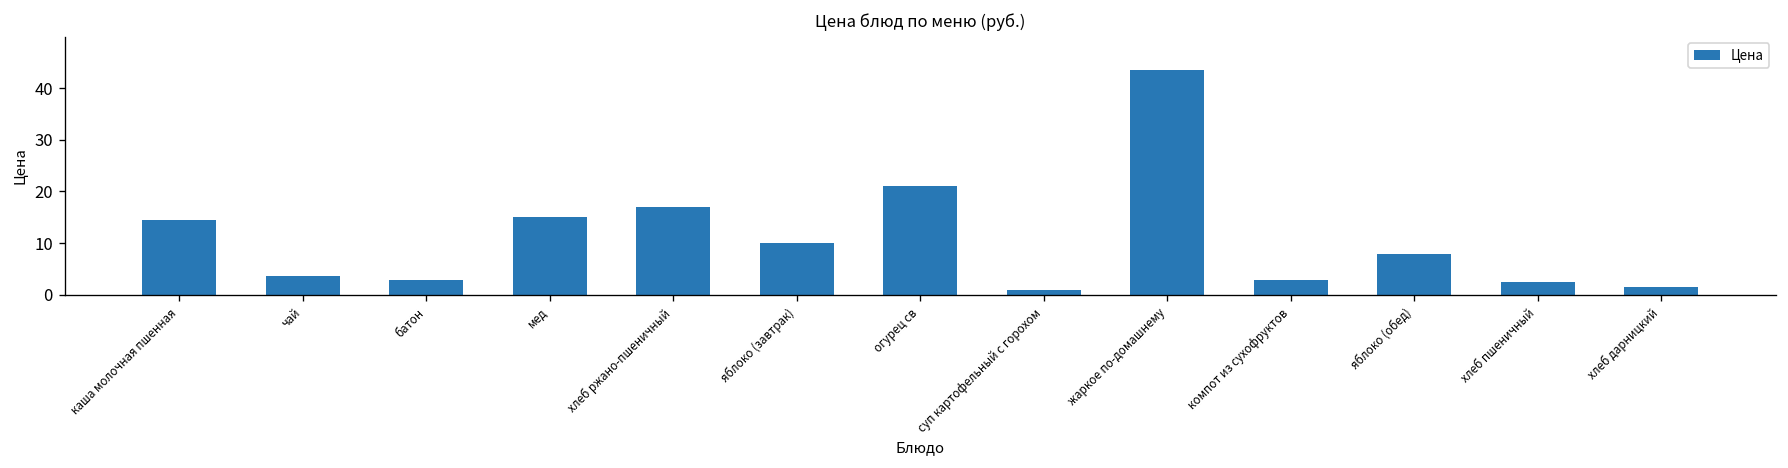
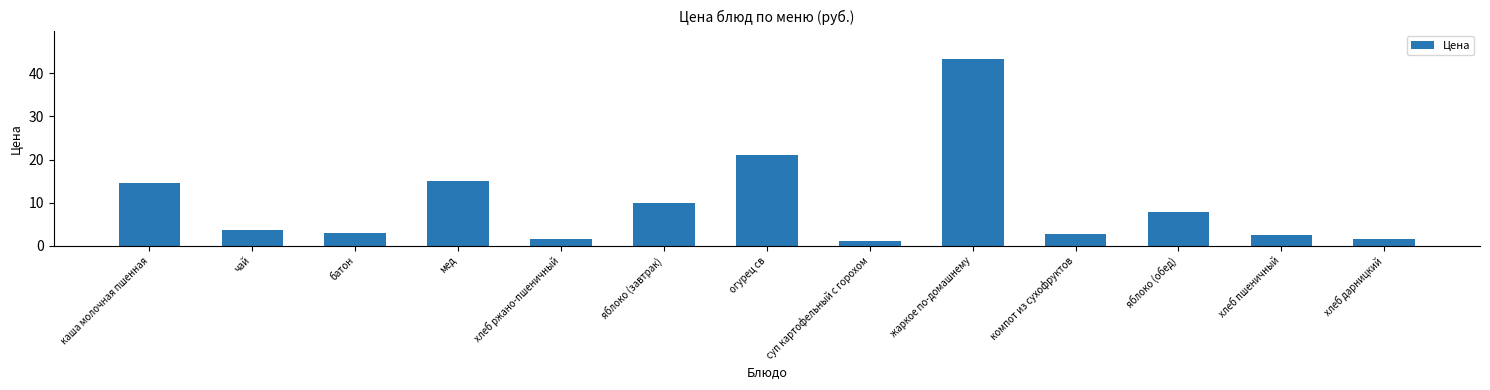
хлеб ржано-пшеничный: 17 -> 2
